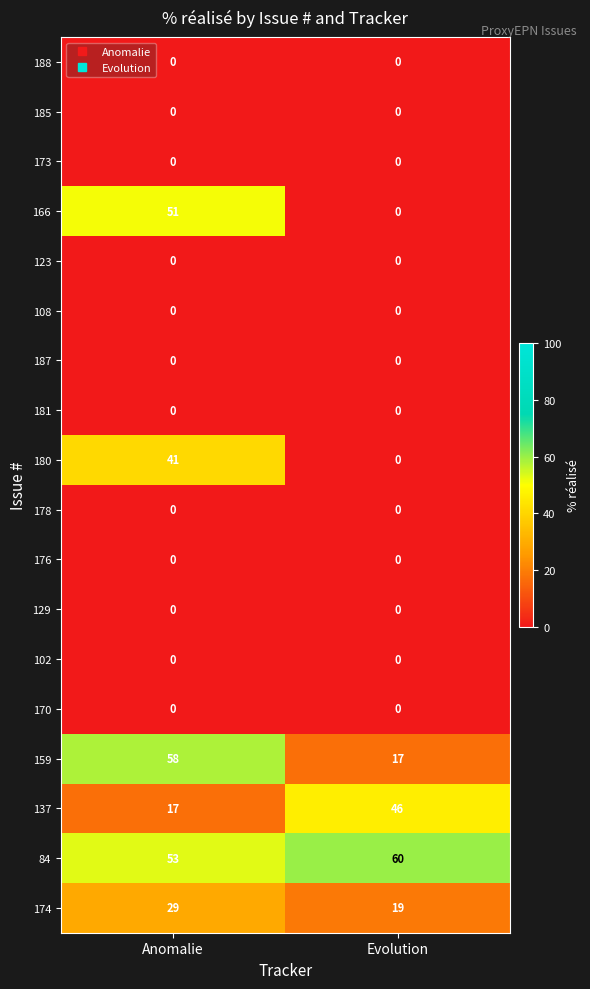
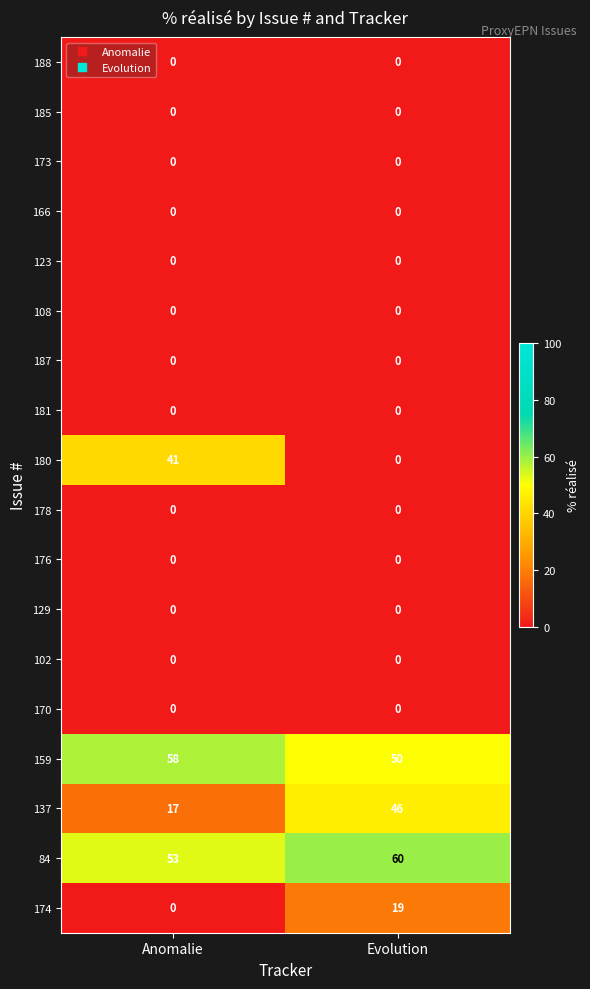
166, Anomalie: 51 -> 0
159, Evolution: 17 -> 50
174, Anomalie: 29 -> 0
